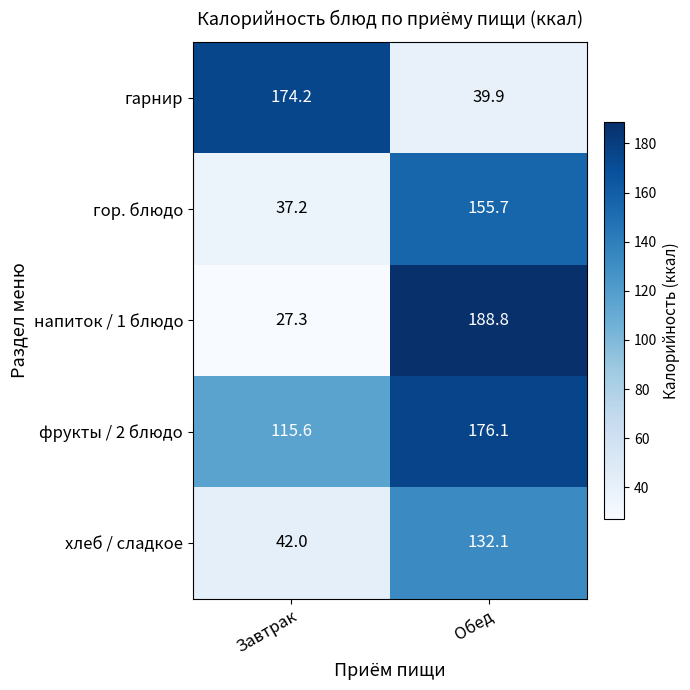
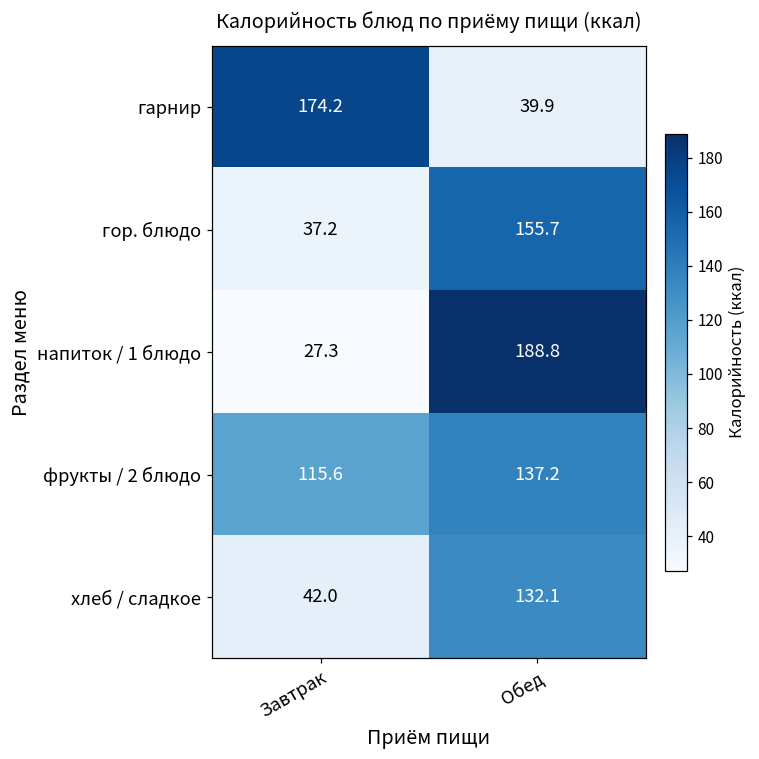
фрукты / 2 блюдо, Обед: 176.1 -> 137.2
